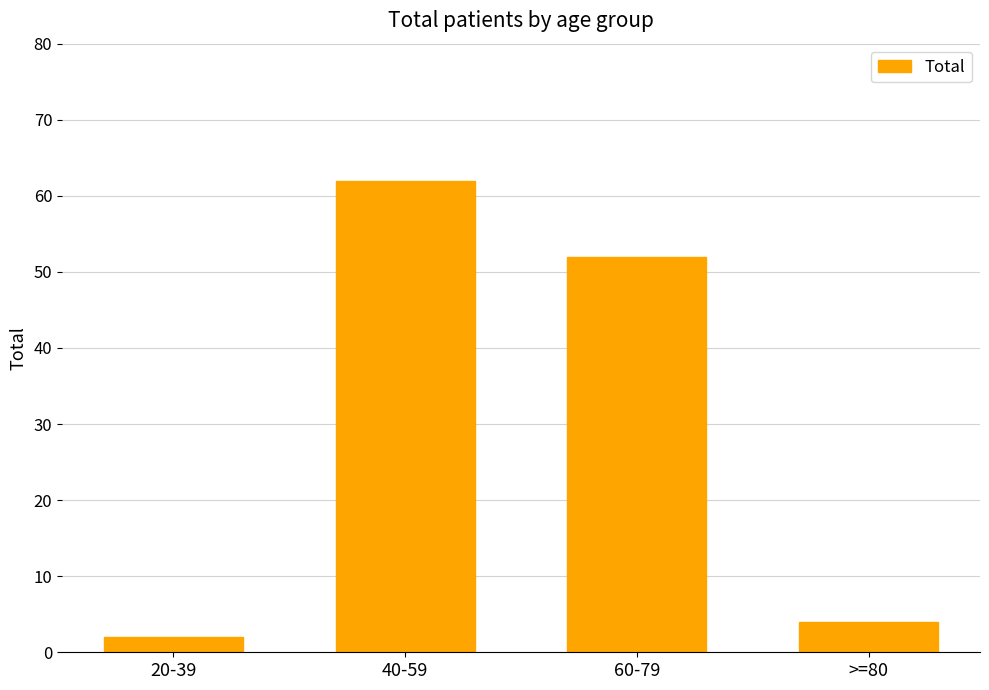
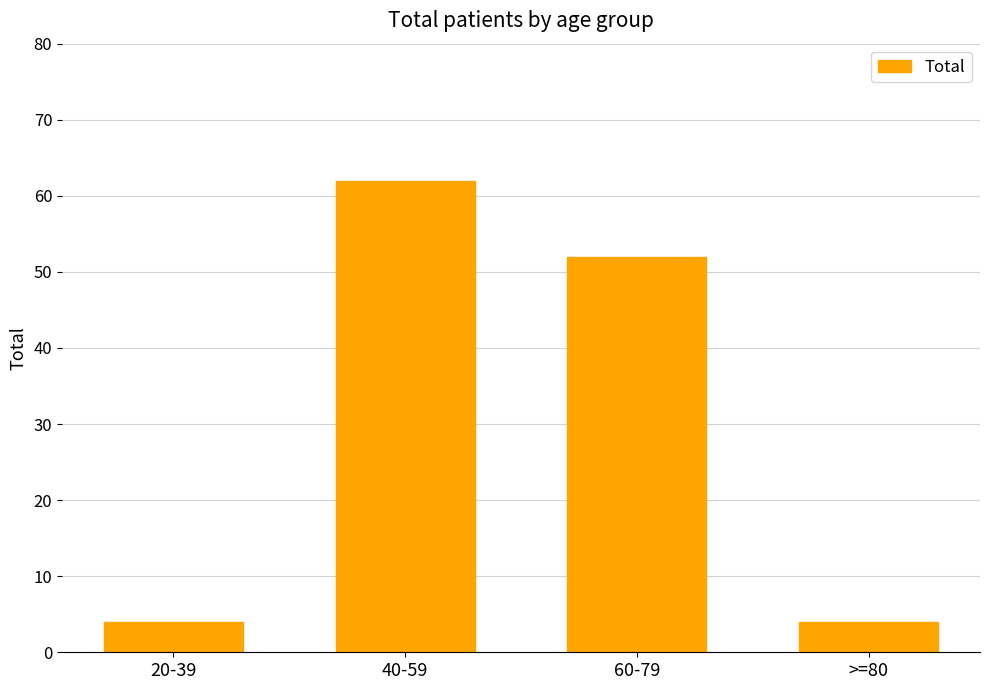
20-39: 2 -> 4
